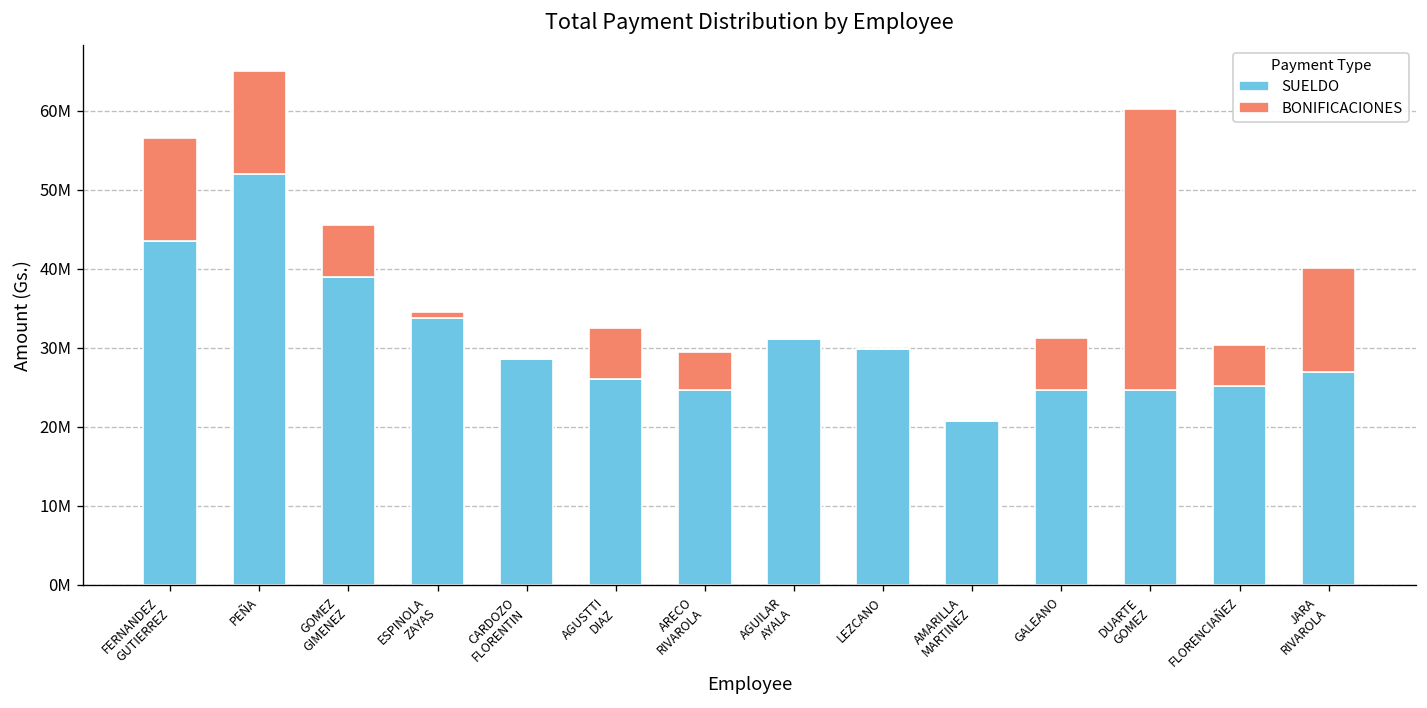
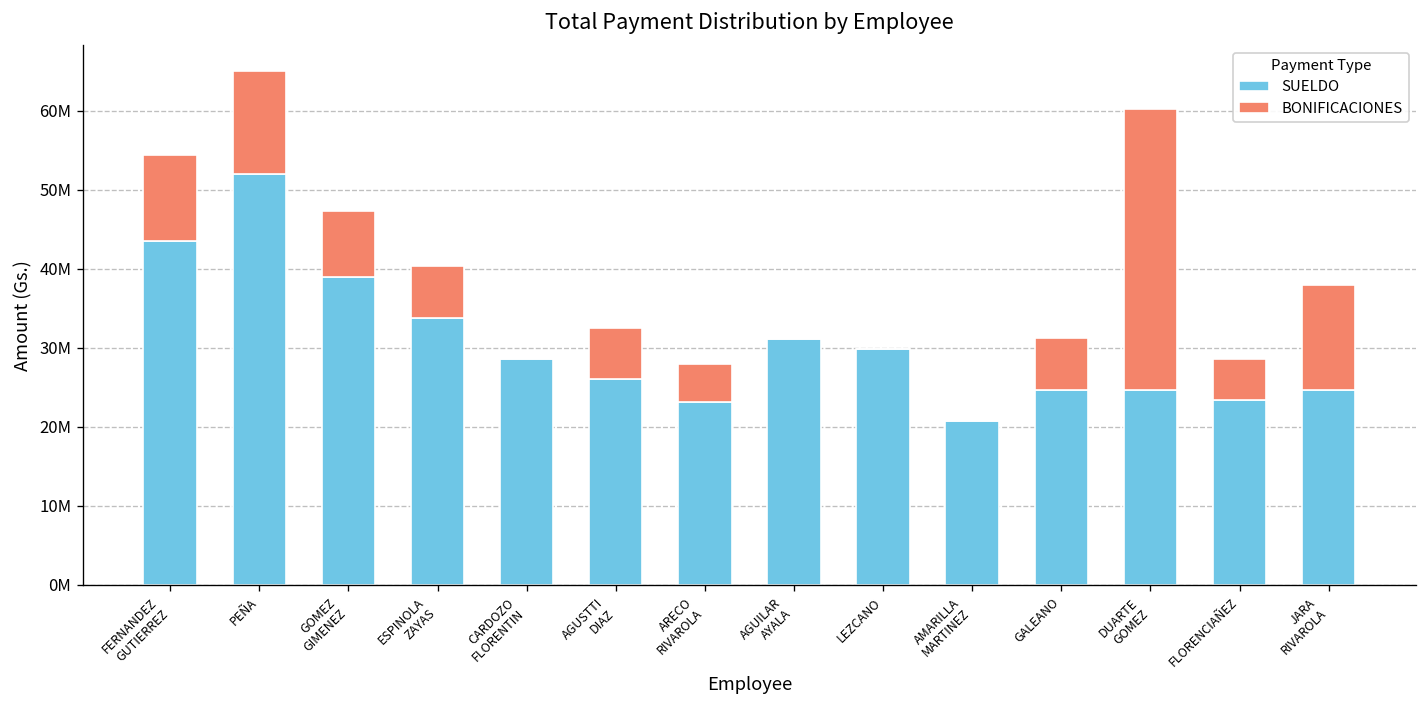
BONIFICACIONES, FERNANDEZ GUTIERREZ: 13000000 -> 11000000
BONIFICACIONES, GOMEZ GIMENEZ: 7000000 -> 8000000
BONIFICACIONES, ESPINOLA ZAYAS: 1000000 -> 7000000
SUELDO, ARECO RIVAROLA: 25000000 -> 23000000
SUELDO, FLORENCIAÑEZ: 25000000 -> 23000000
SUELDO, JARA RIVAROLA: 27000000 -> 25000000
